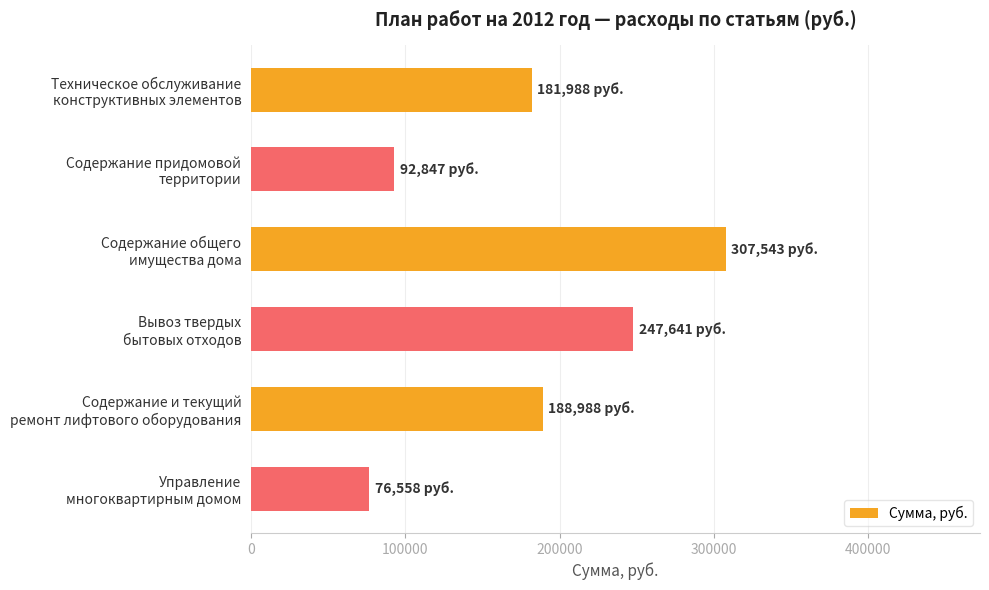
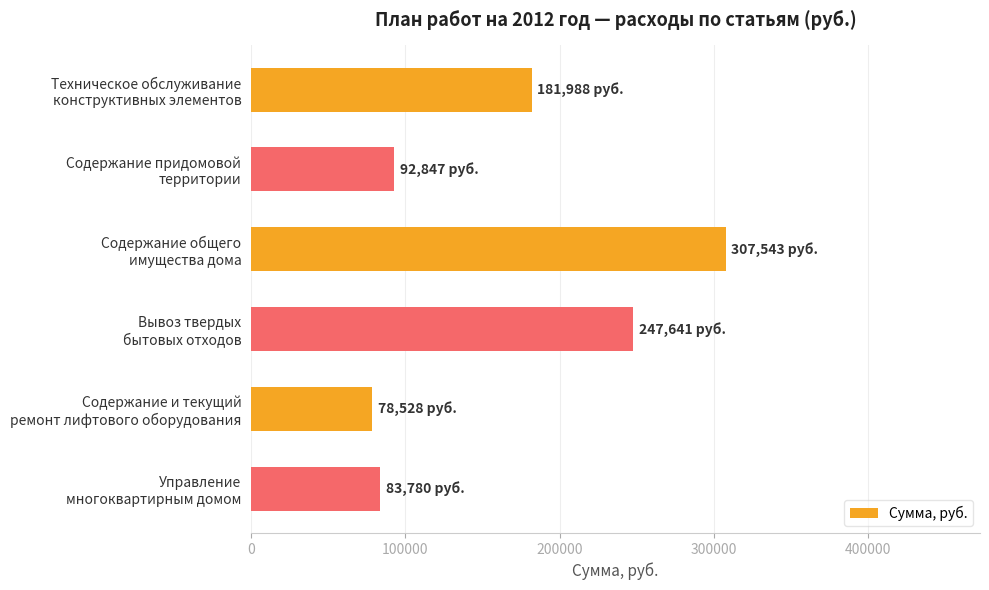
Содержание и текущий ремонт лифтового оборудования: 188,988 -> 78,528
Управление многоквартирным домом: 76,558 -> 83,780
